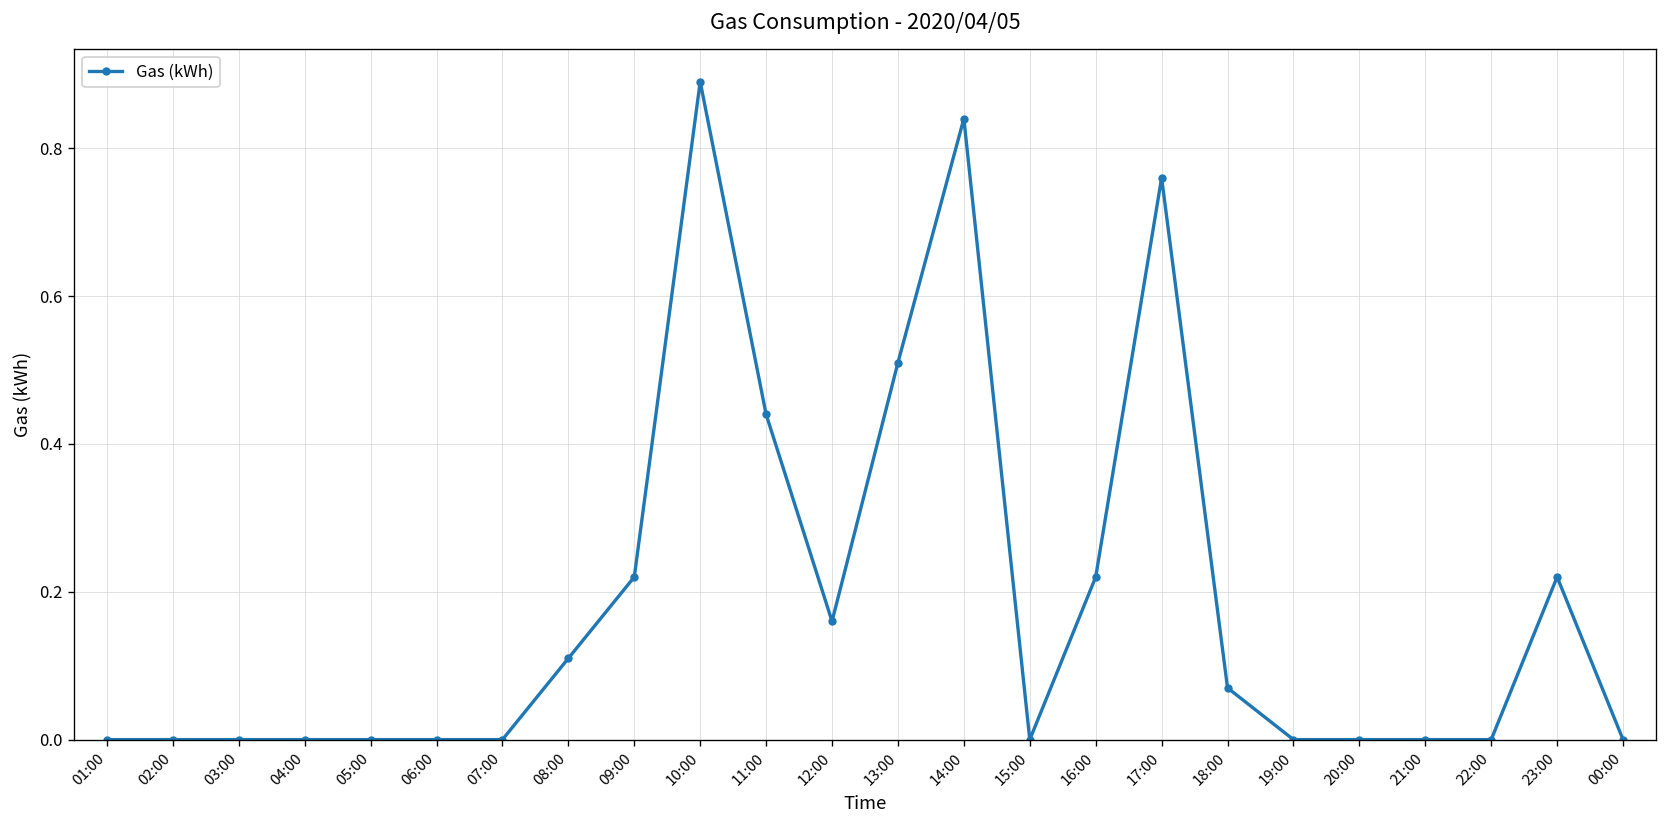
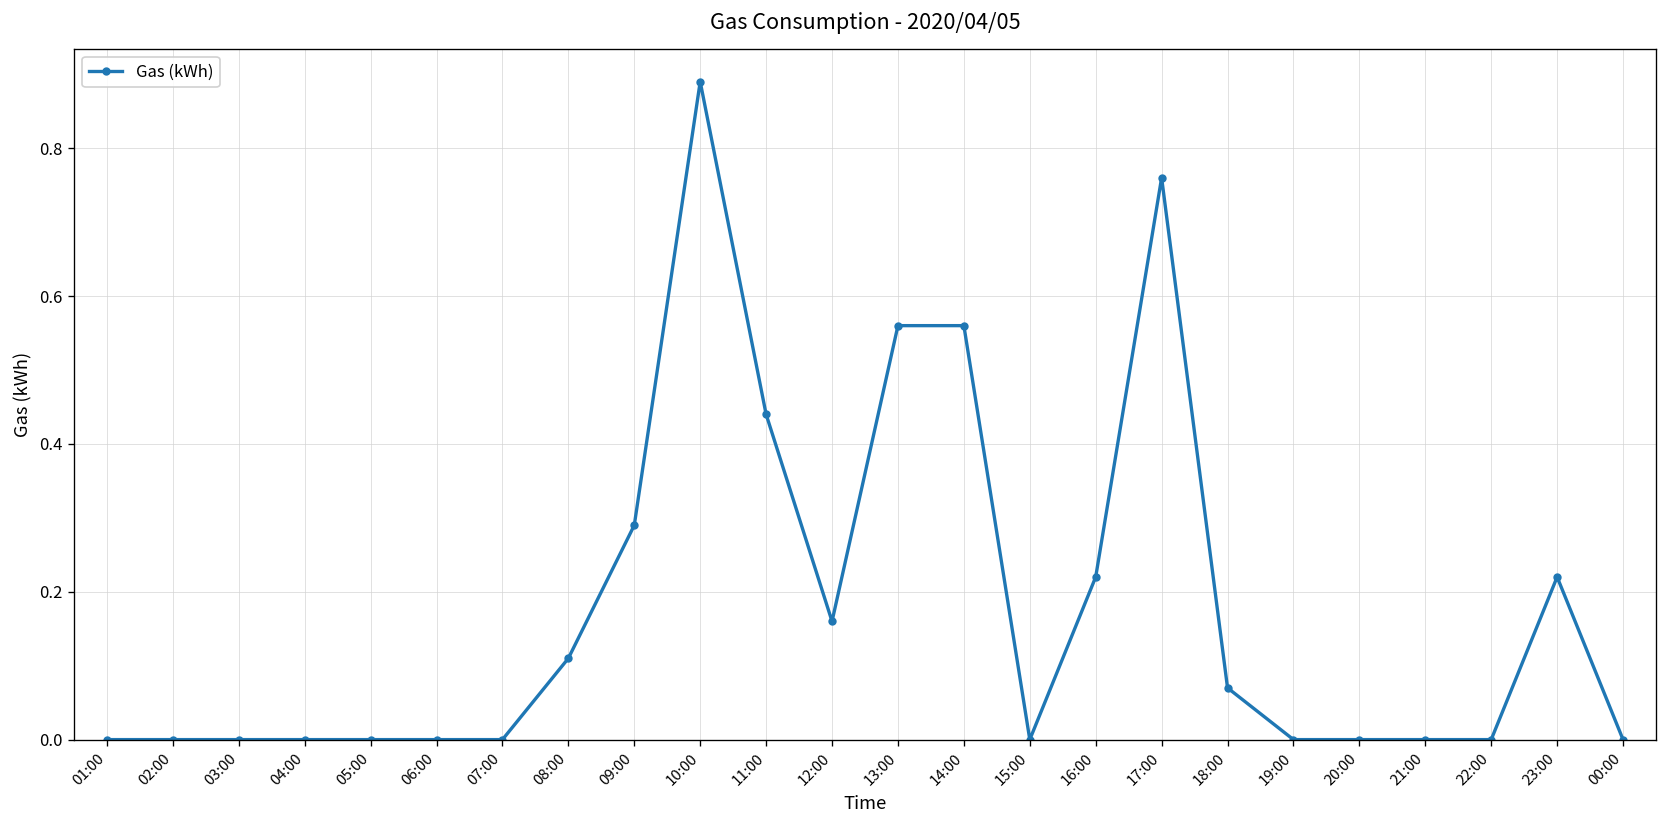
09:00: 0.22 -> 0.29
13:00: 0.51 -> 0.56
14:00: 0.84 -> 0.56
